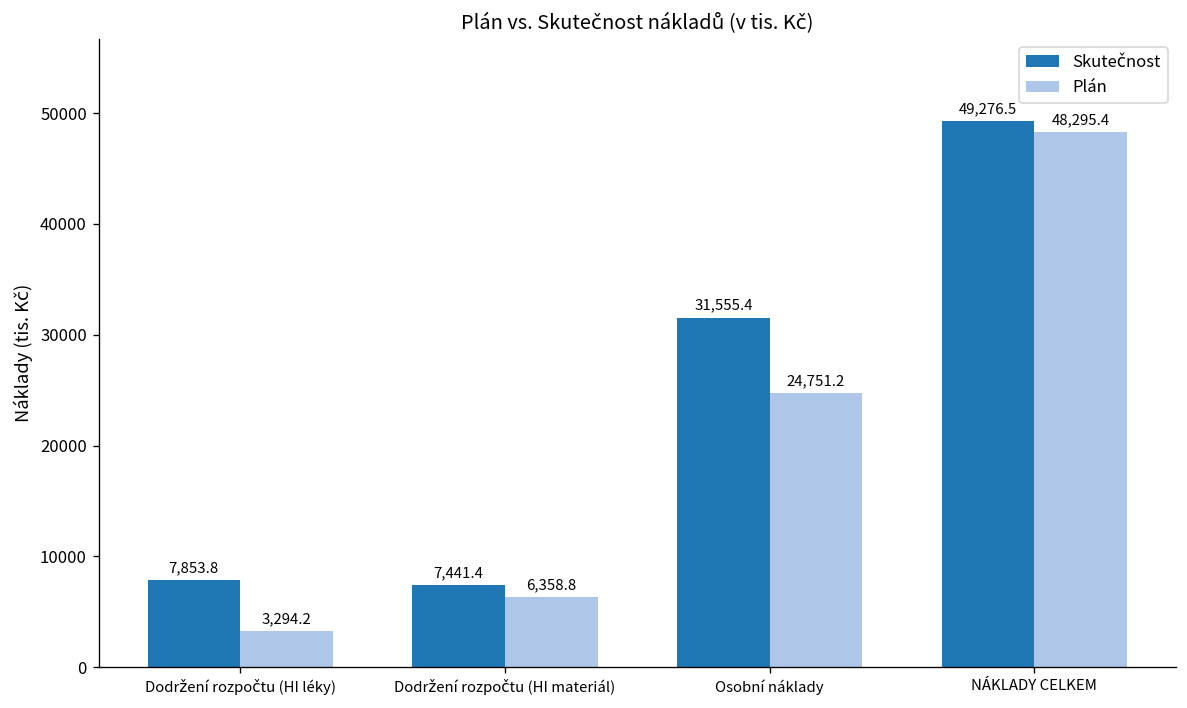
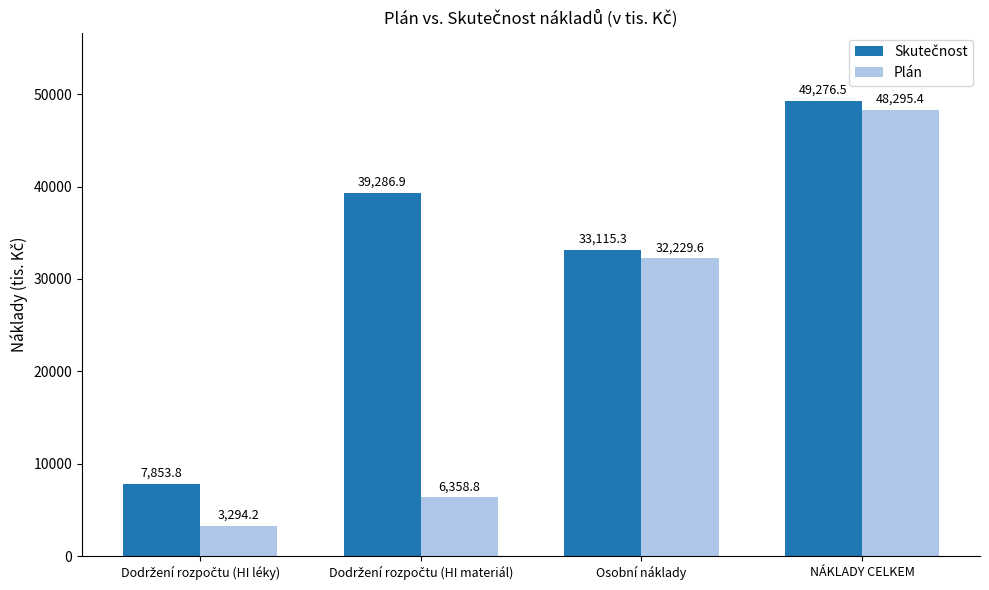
Skutečnost, Dodržení rozpočtu (HI materiál): 7,441.4 -> 39,286.9
Skutečnost, Osobní náklady: 31,555.4 -> 33,115.3
Plán, Osobní náklady: 24,751.2 -> 32,229.6
